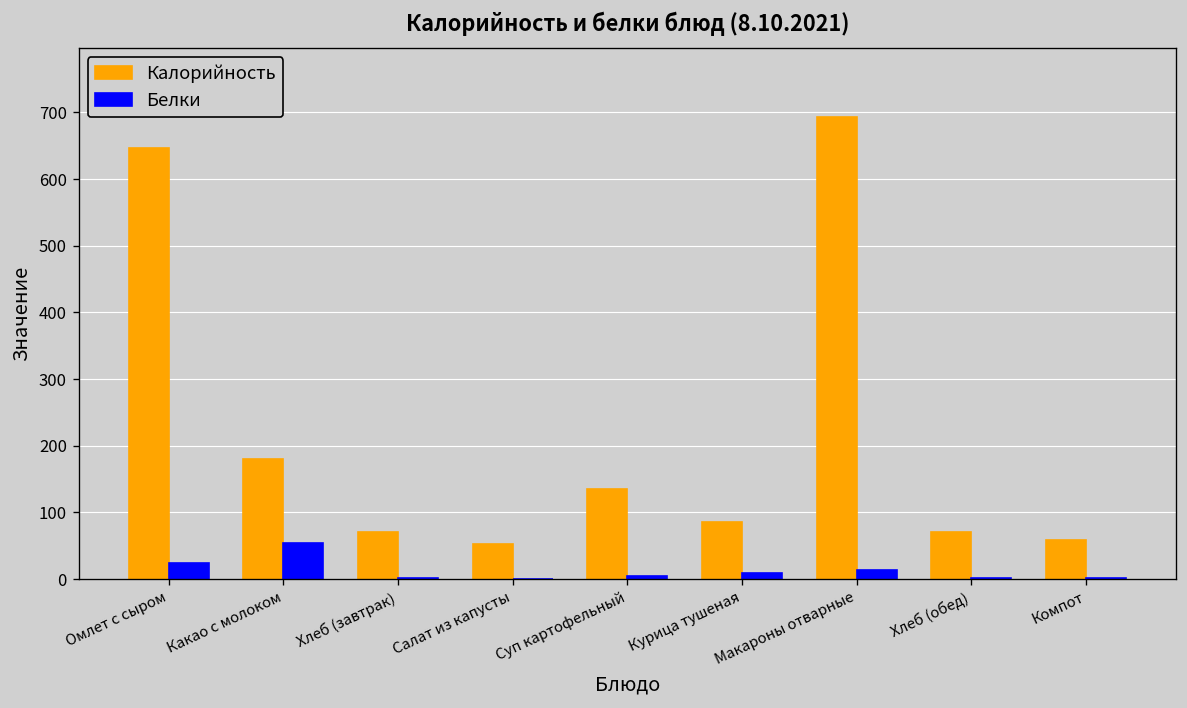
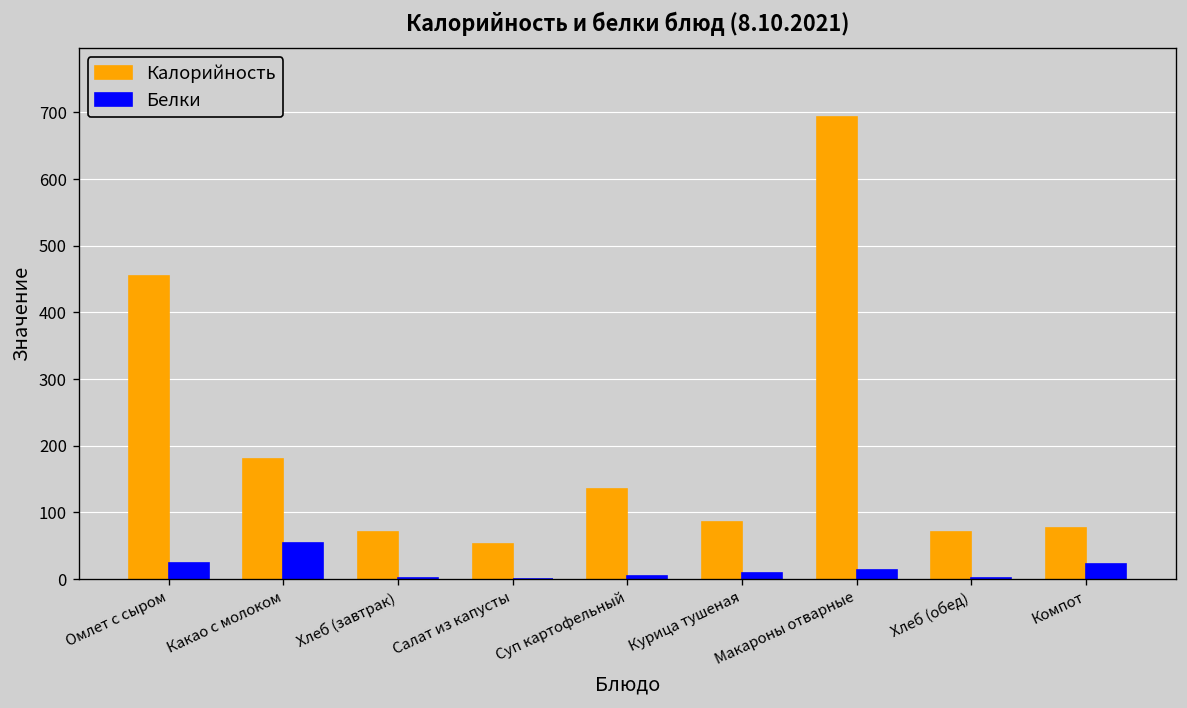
Калорийность, Омлет с сыром: 650 -> 450
Калорийность, Компот: 60 -> 80
Белки, Компот: 0 -> 20
